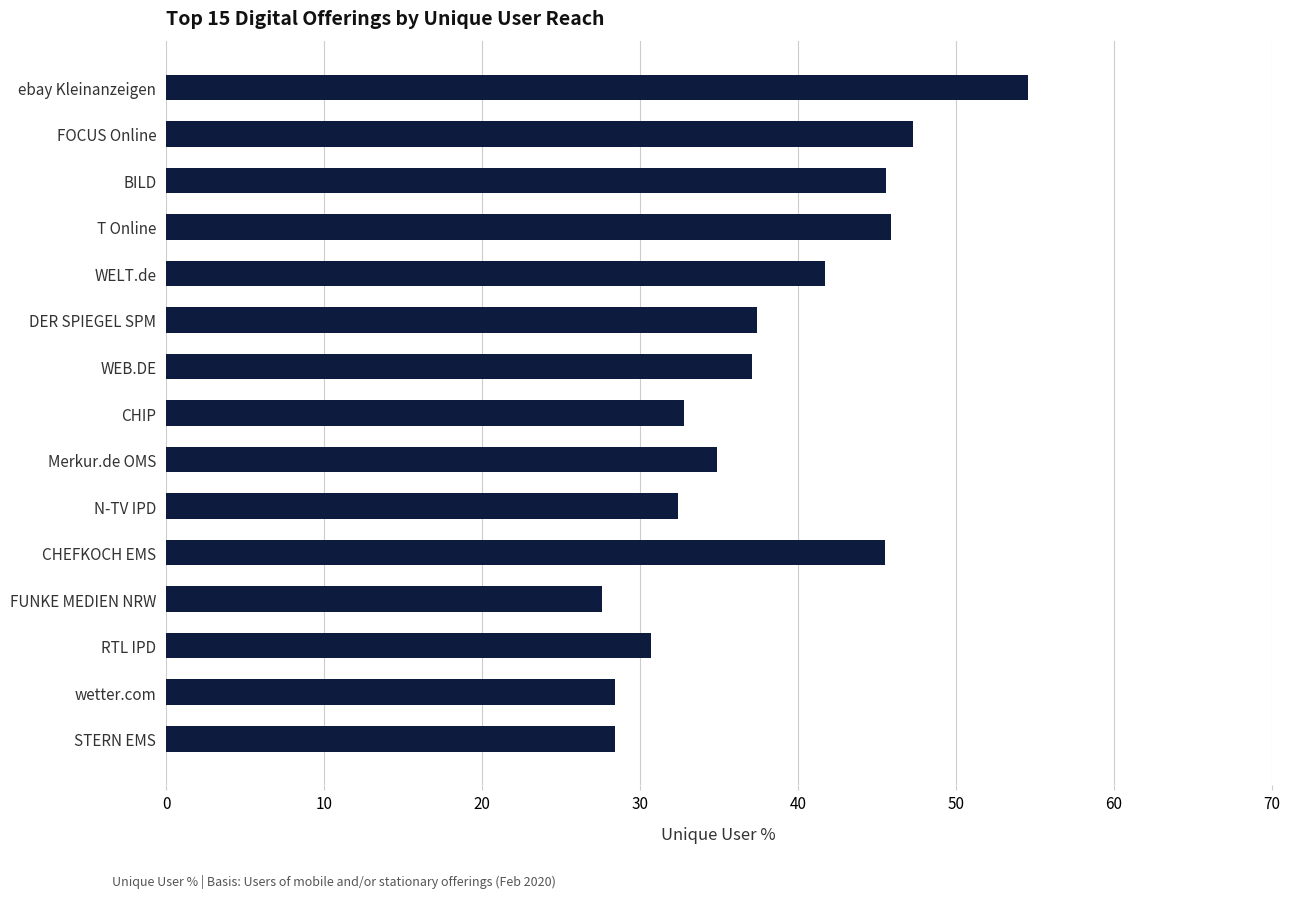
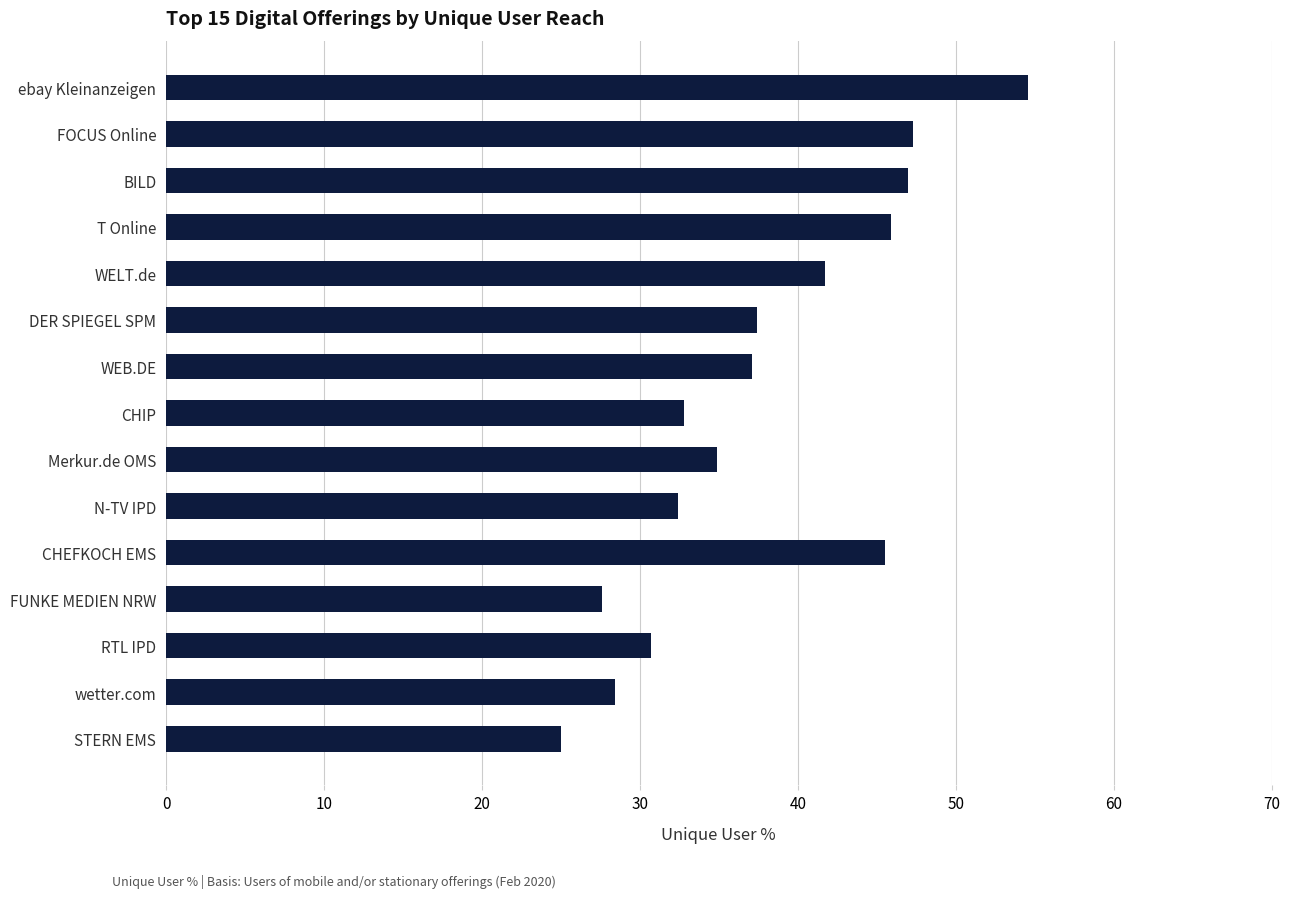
BILD: 45.6 -> 47.0
STERN EMS: 28.4 -> 25.0
